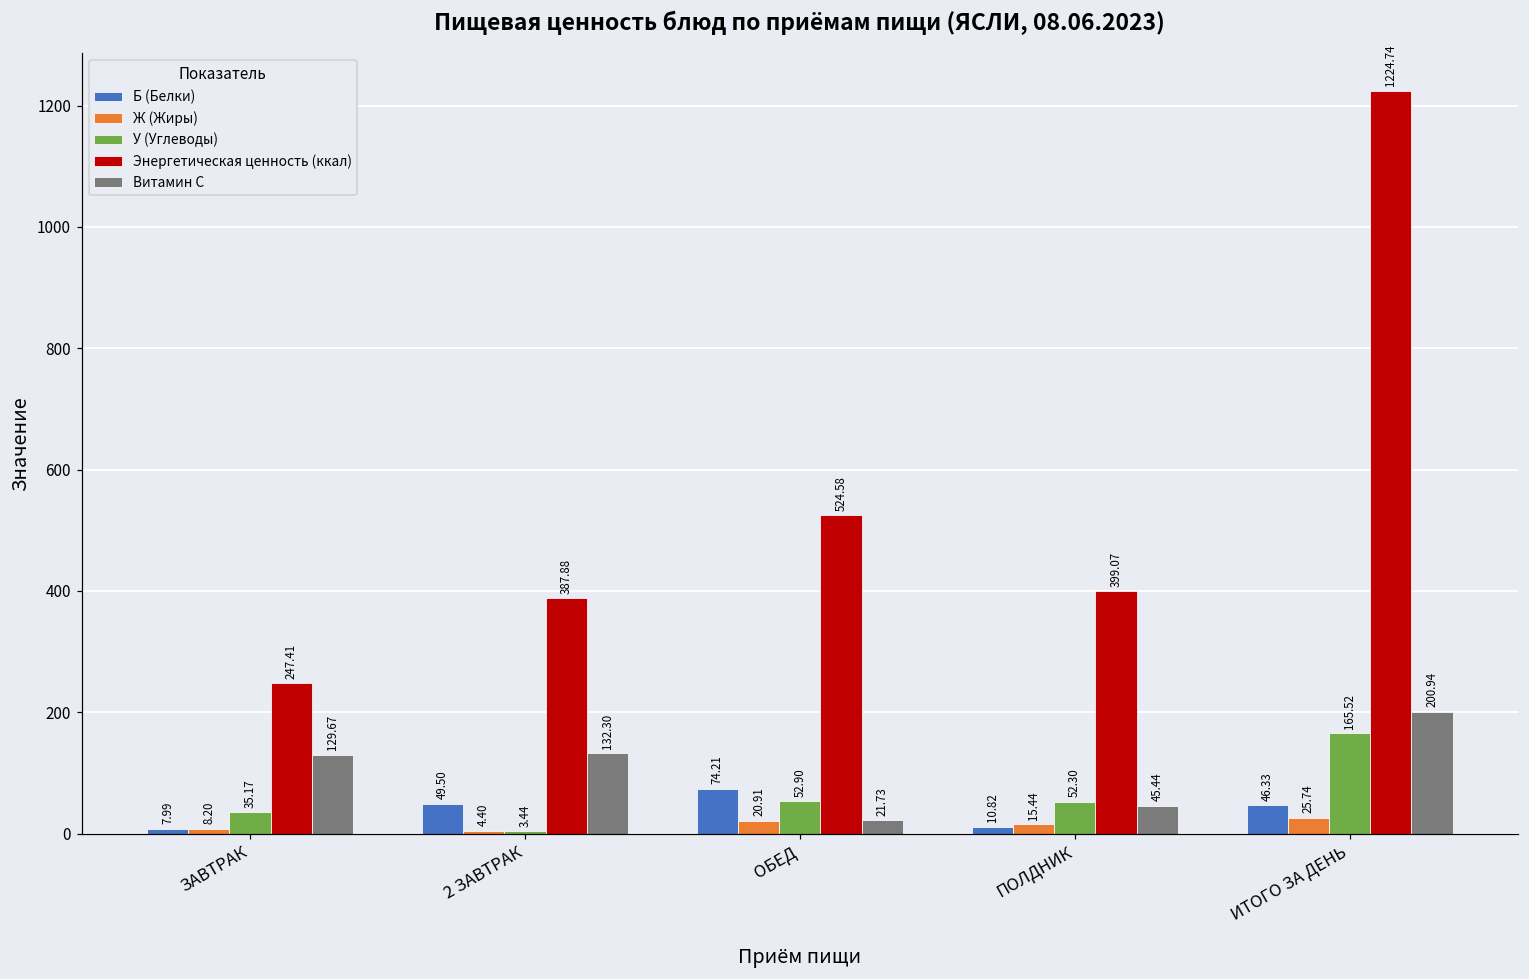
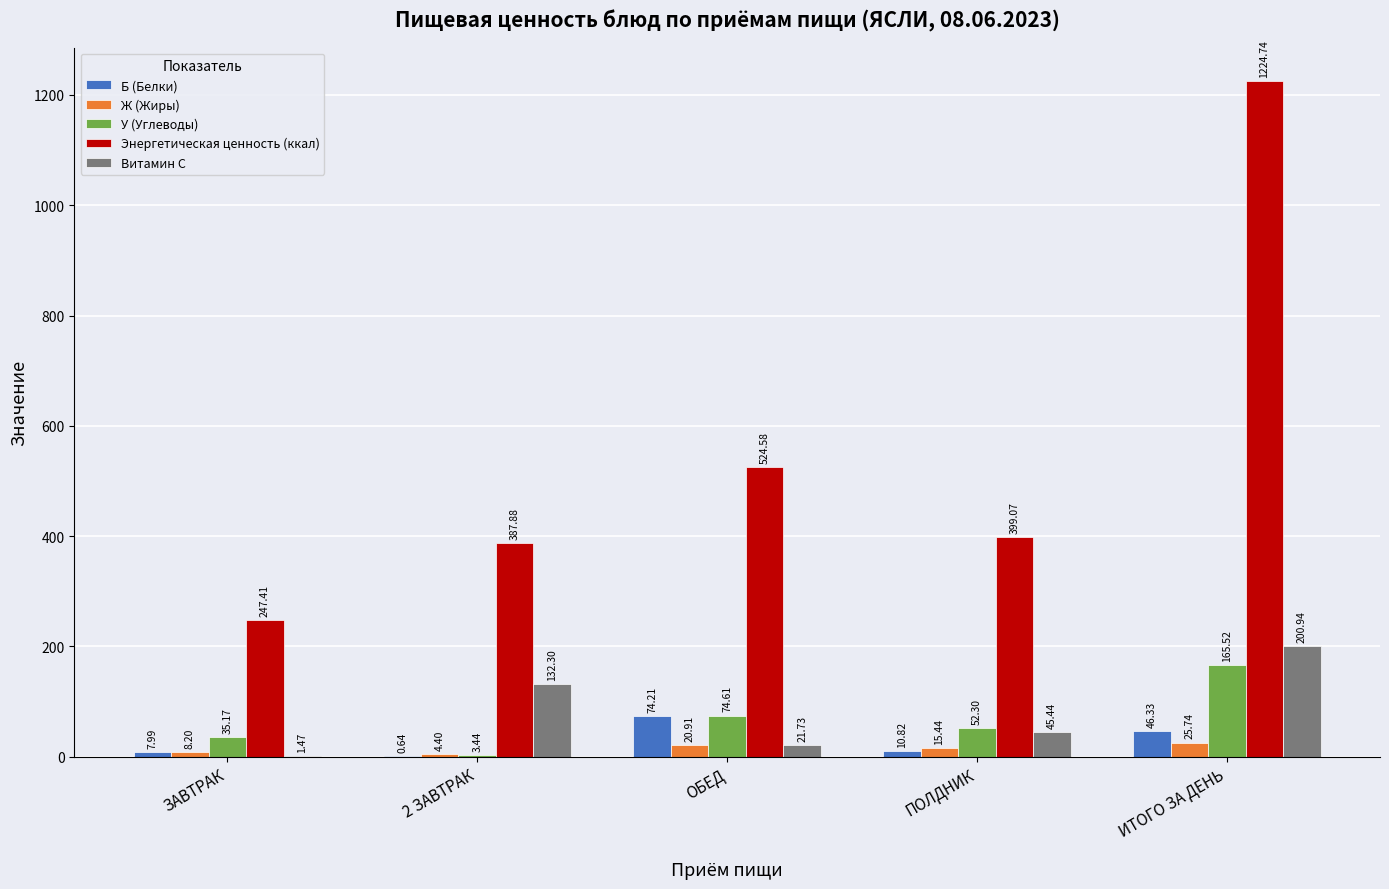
Витамин С, ЗАВТРАК: 129.67 -> 1.47
Б (Белки), 2 ЗАВТРАК: 49.50 -> 0.64
У (Углеводы), ОБЕД: 52.90 -> 74.61
